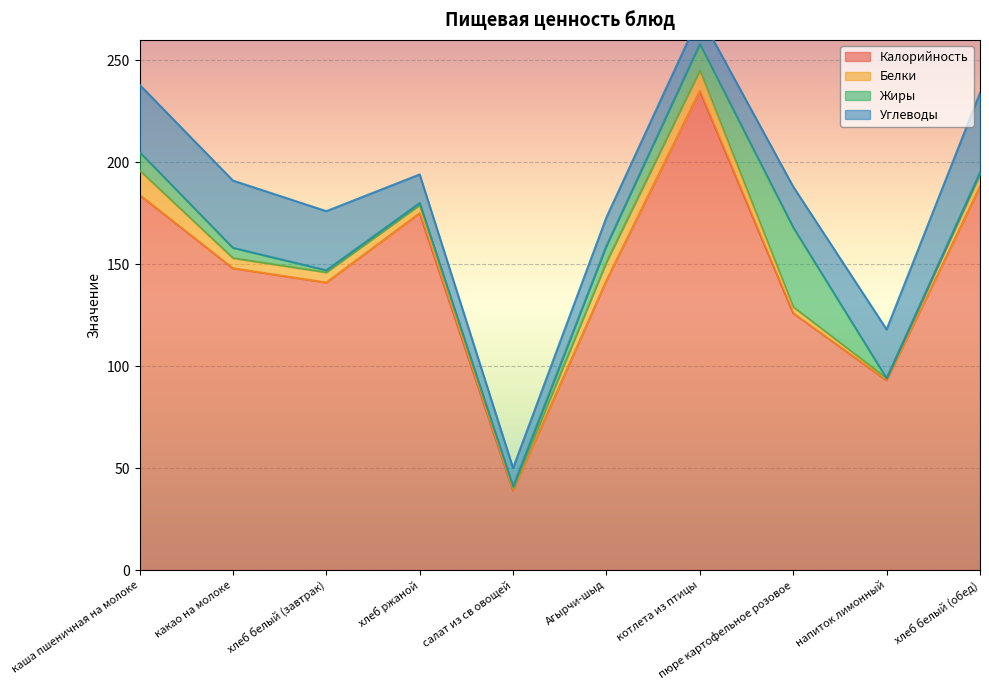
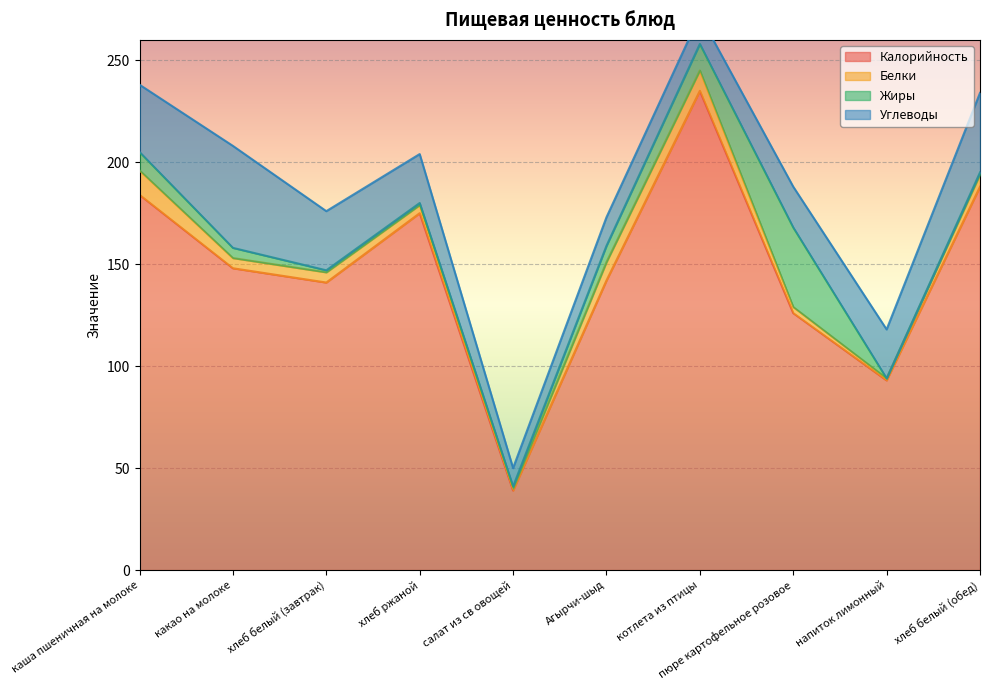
Углеводы, какао на молоке: 33 -> 50
Углеводы, хлеб ржаной: 14 -> 24
